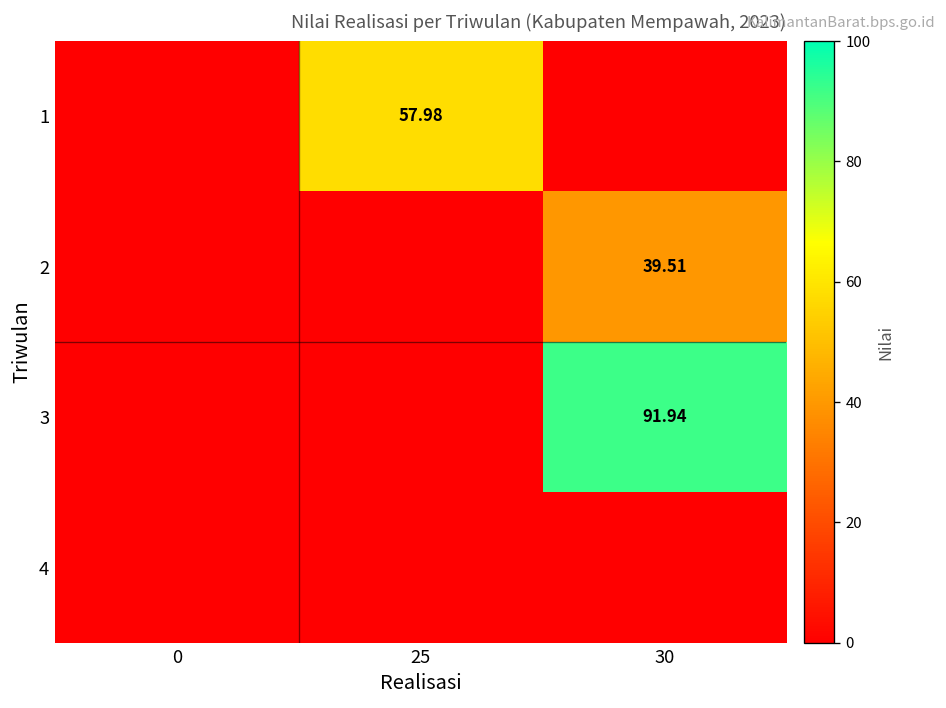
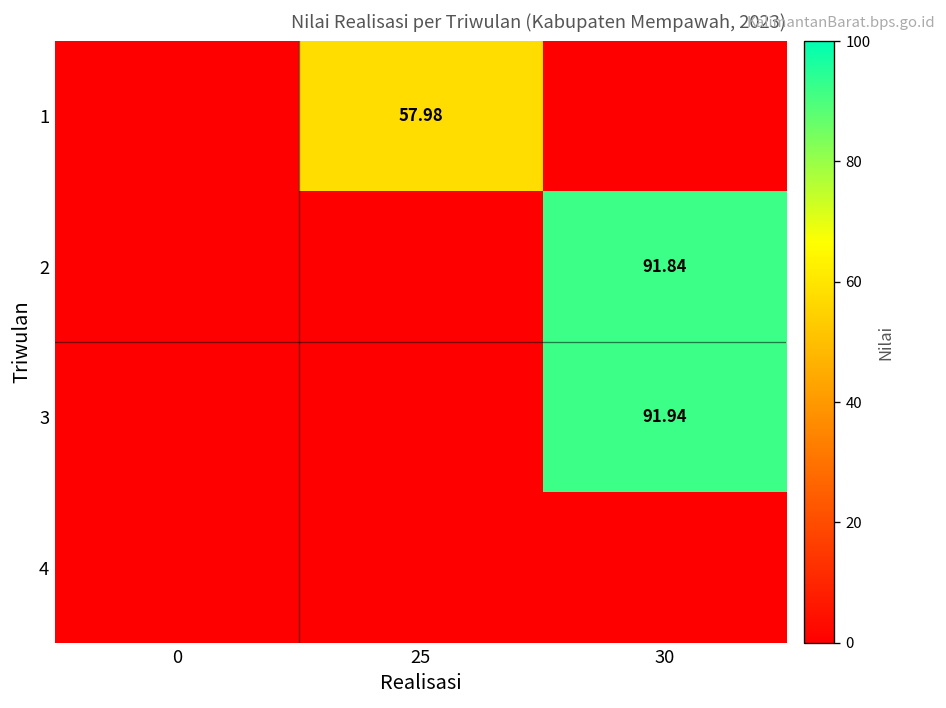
2, 30: 39.51 -> 91.84
